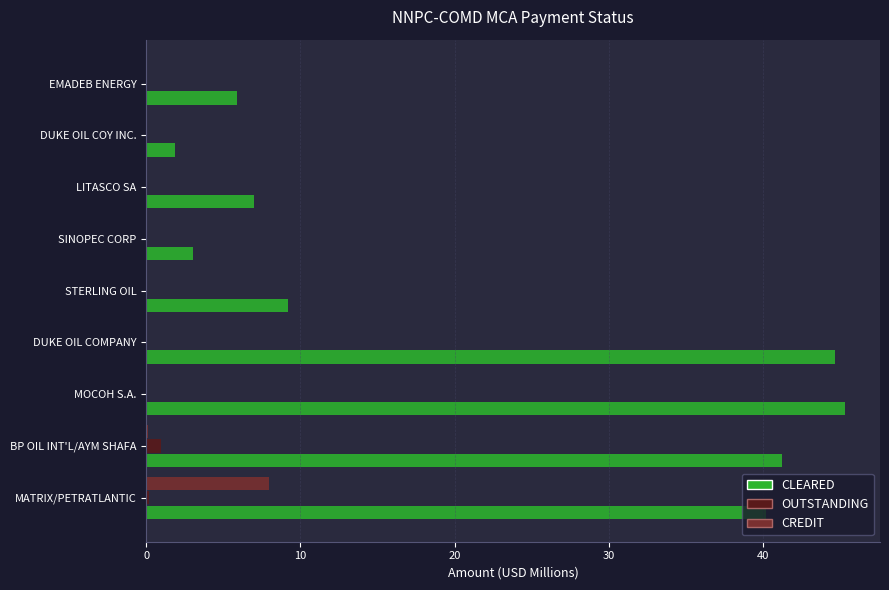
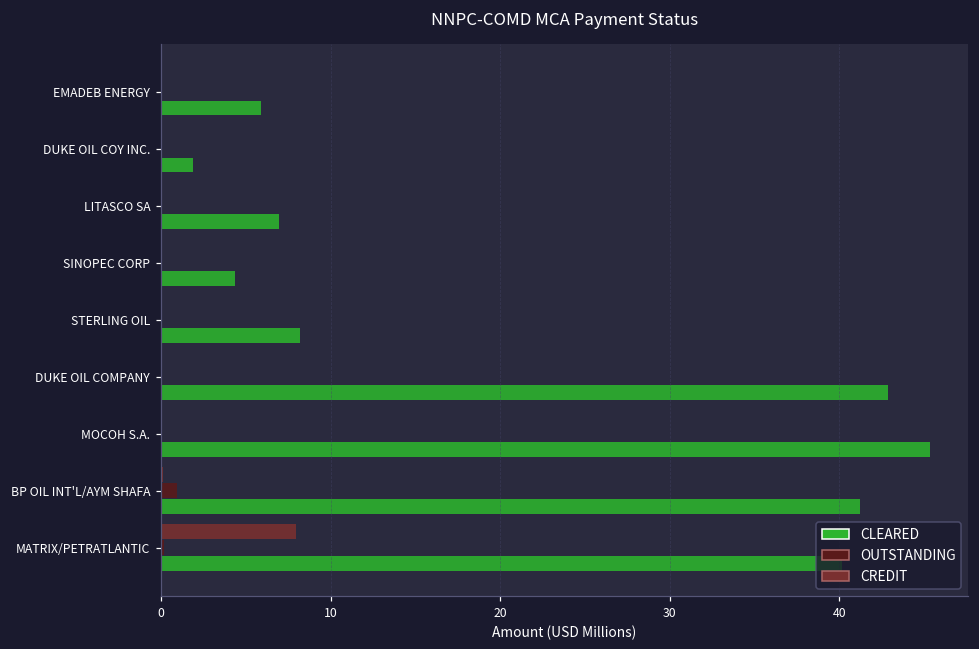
CLEARED, SINOPEC CORP: 3.0 -> 4.4
CLEARED, STERLING OIL: 9.2 -> 8.2
CLEARED, DUKE OIL COMPANY: 44.7 -> 42.9
